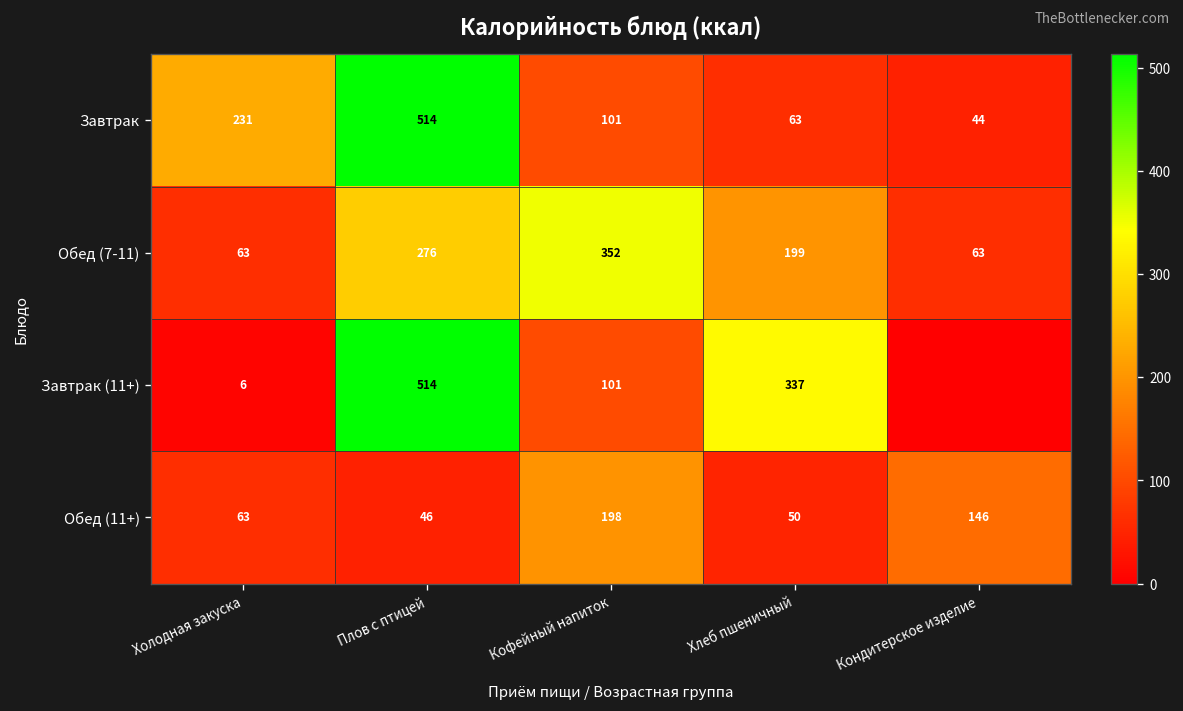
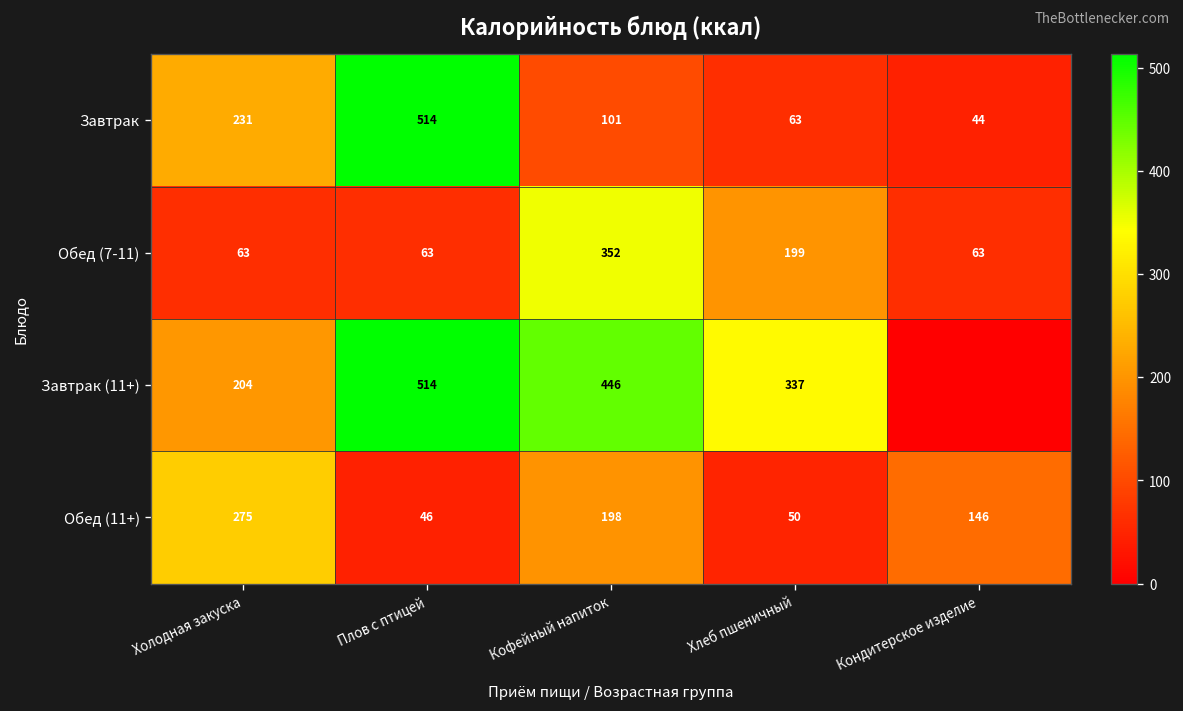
Обед (7-11), Плов с птицей: 276 -> 63
Завтрак (11+), Холодная закуска: 6 -> 204
Завтрак (11+), Кофейный напиток: 101 -> 446
Обед (11+), Холодная закуска: 63 -> 275
